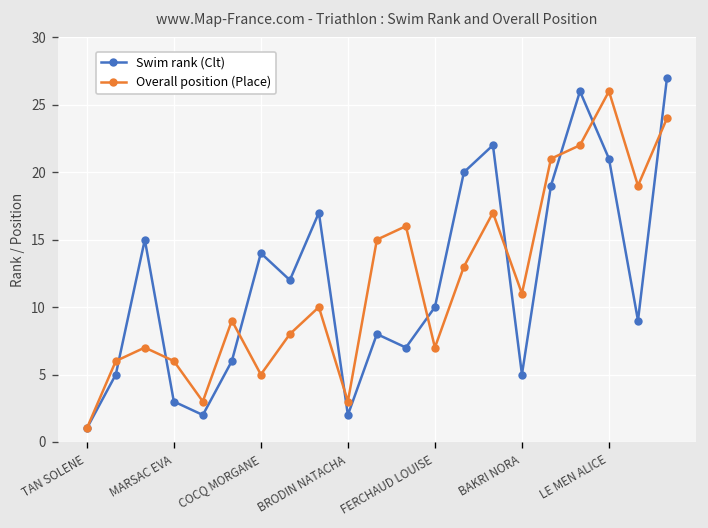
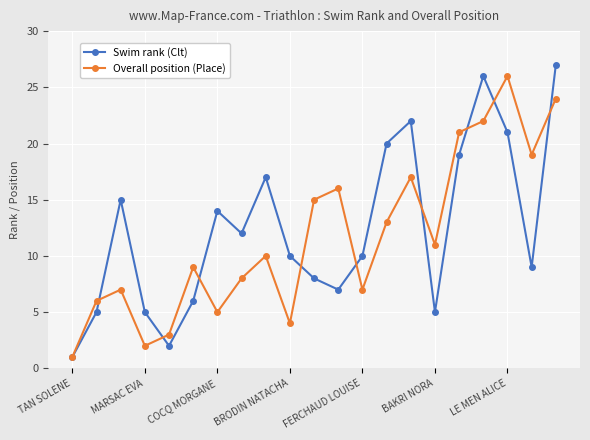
Swim rank (Clt), MARSAC EVA: 3 -> 5
Overall position (Place), MARSAC EVA: 6 -> 2
Swim rank (Clt), BRODIN NATACHA: 2 -> 10
Overall position (Place), BRODIN NATACHA: 3 -> 4
